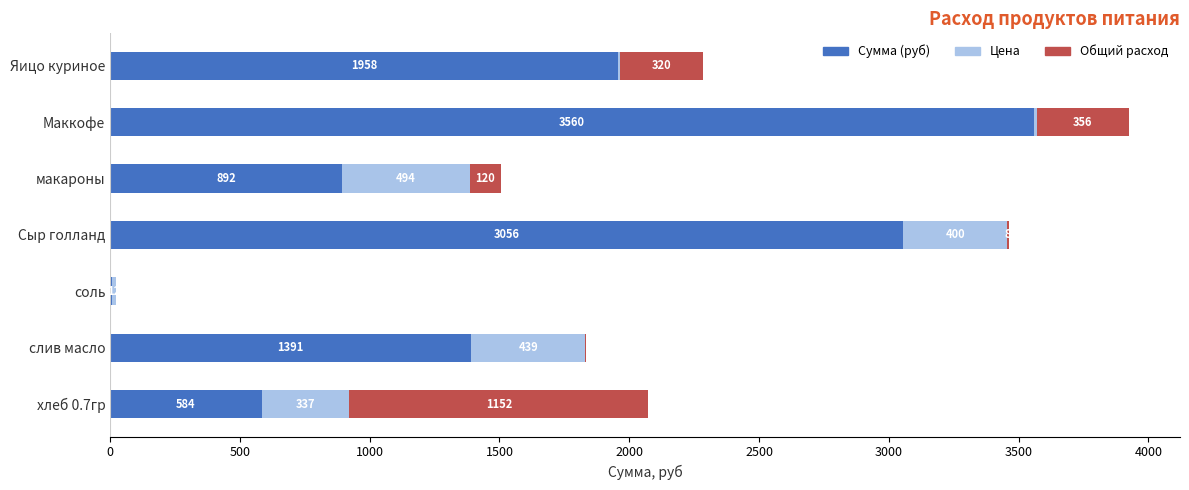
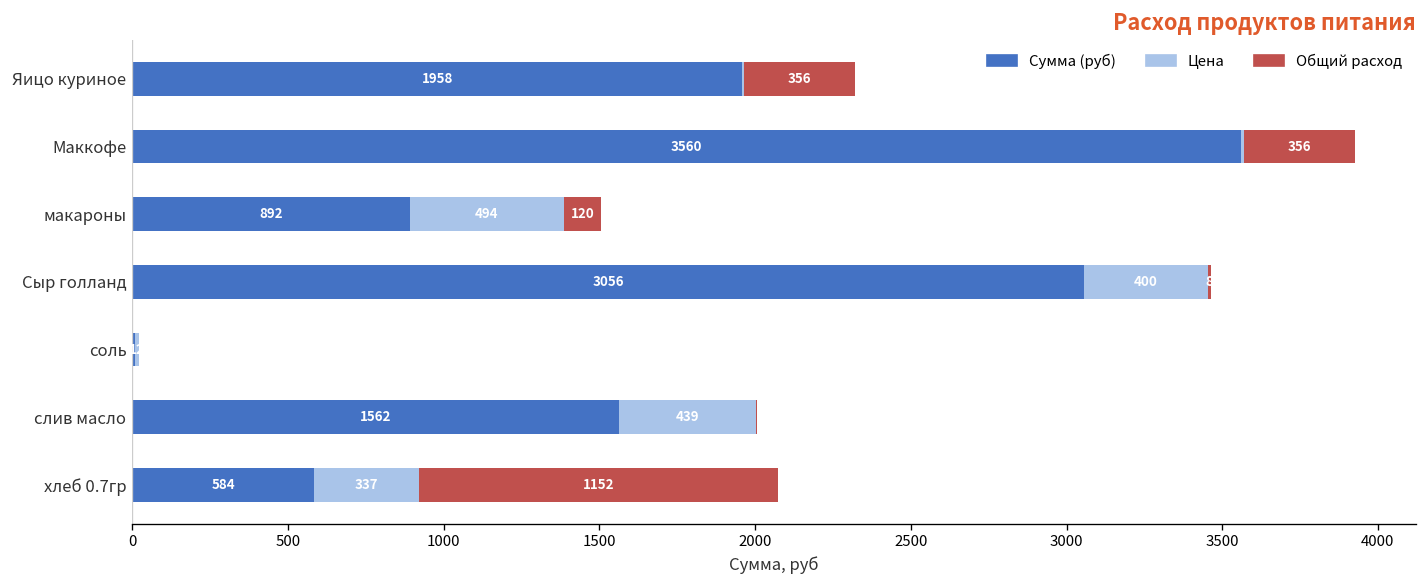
Общий расход, Яицо куриное: 320 -> 356
Сумма (руб), слив масло: 1391 -> 1562
